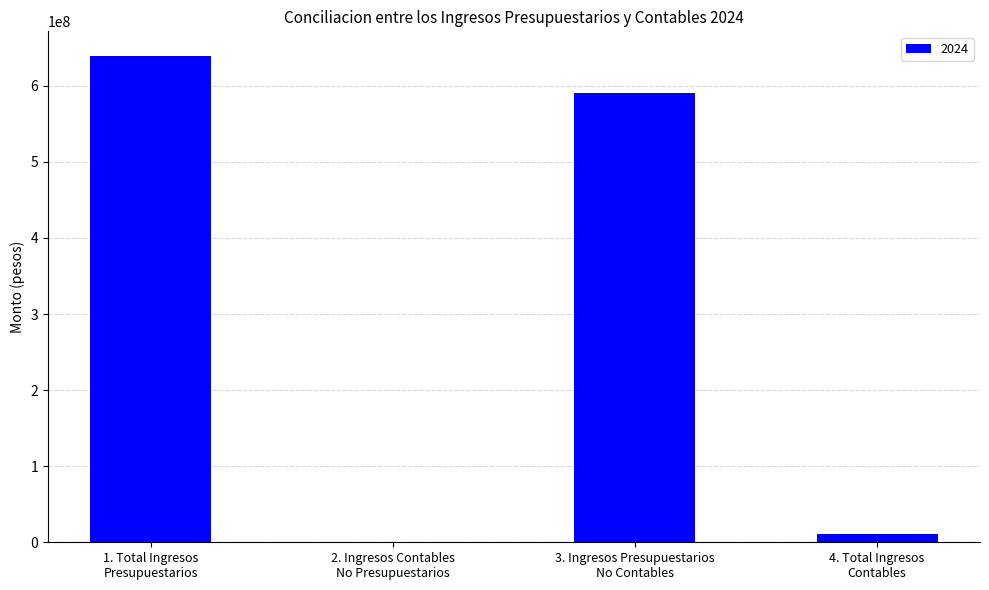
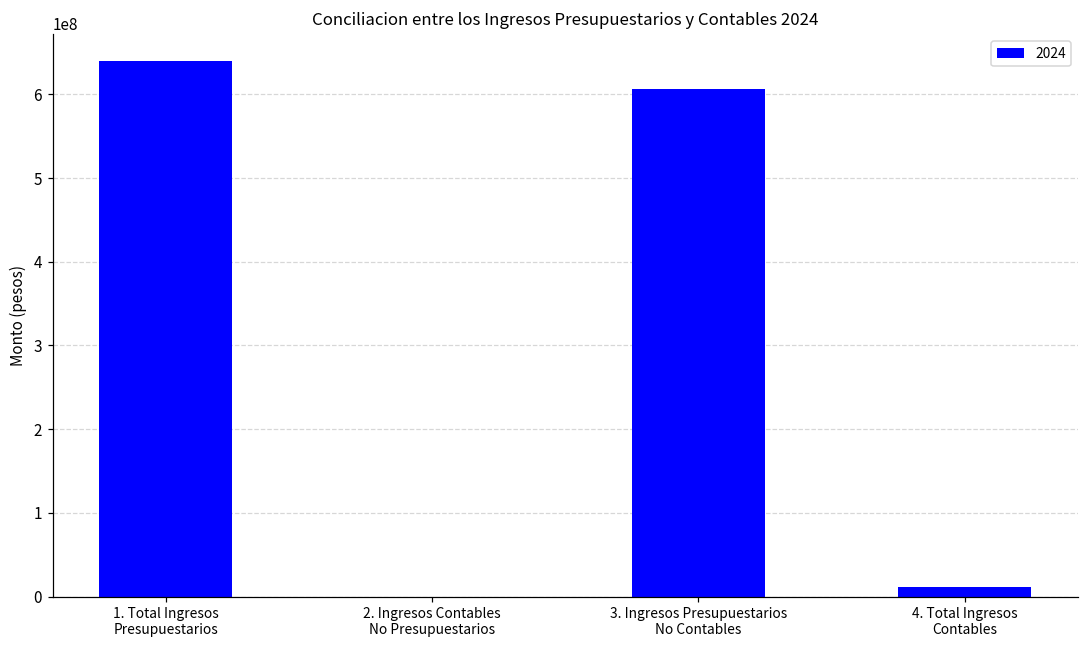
3. Ingresos Presupuestarios No Contables: 590000000 -> 610000000
